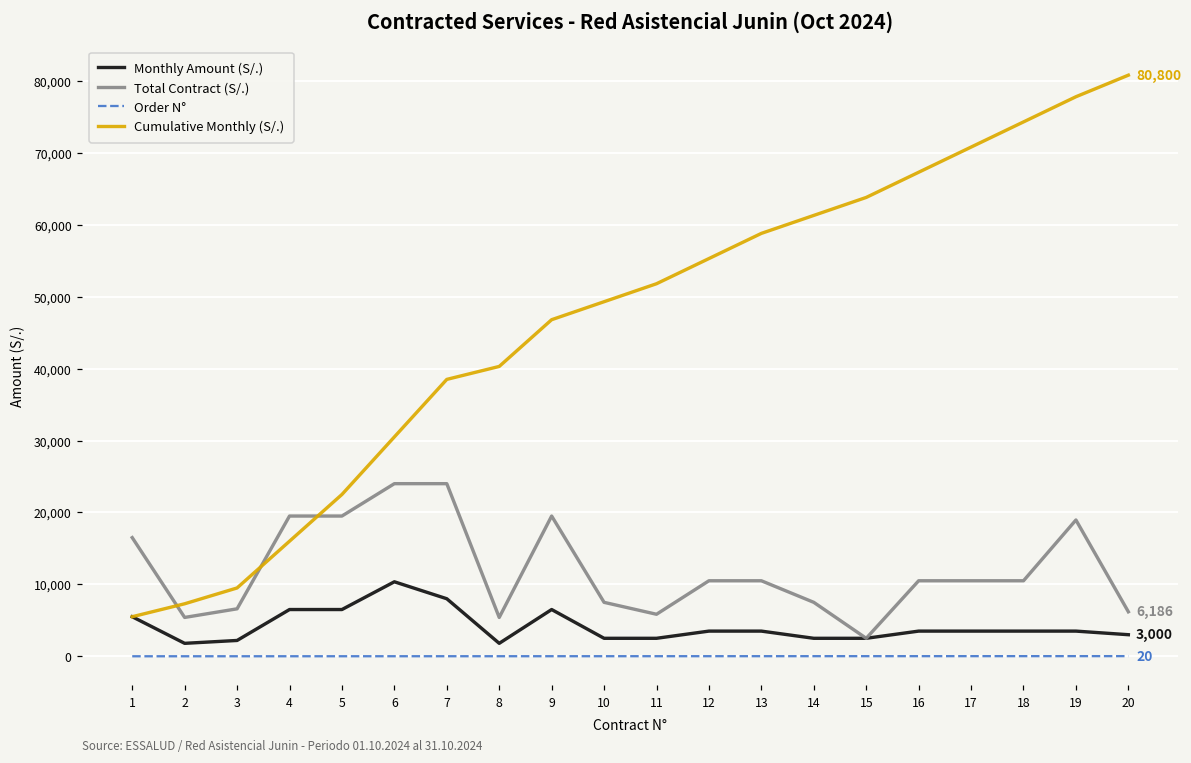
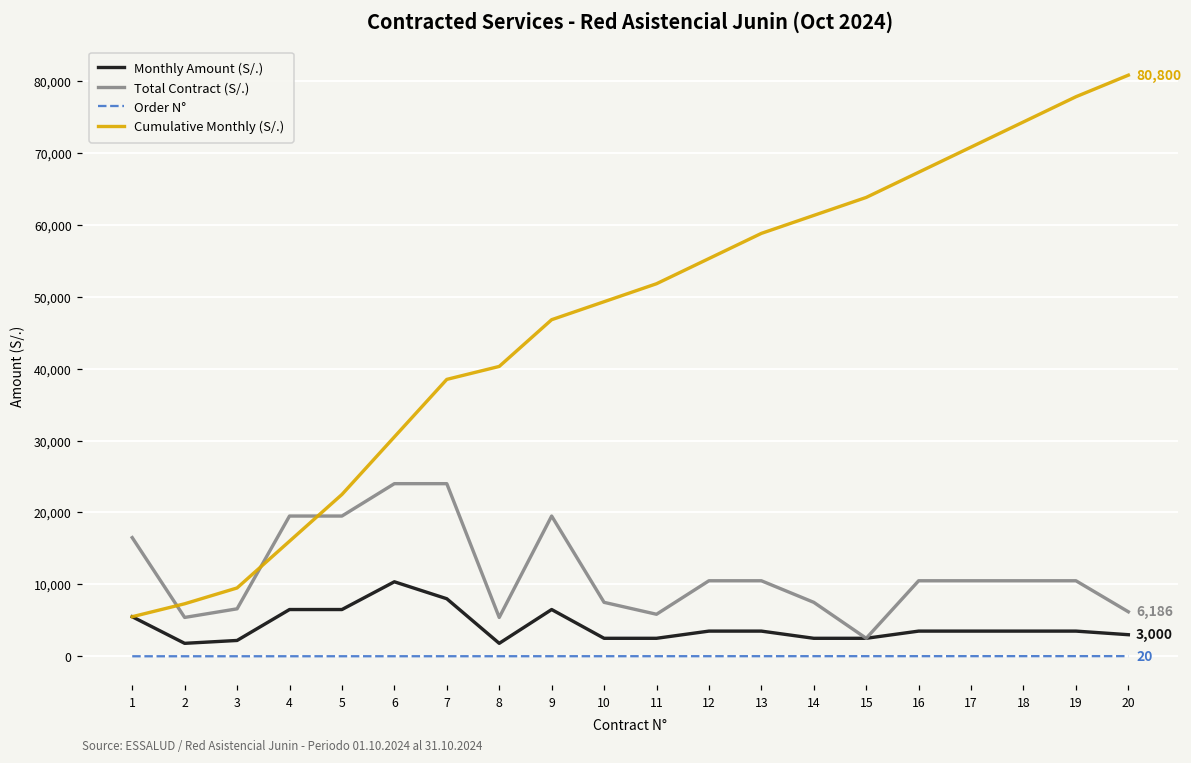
Total Contract (S/.), 19: 19,000 -> 11,000
